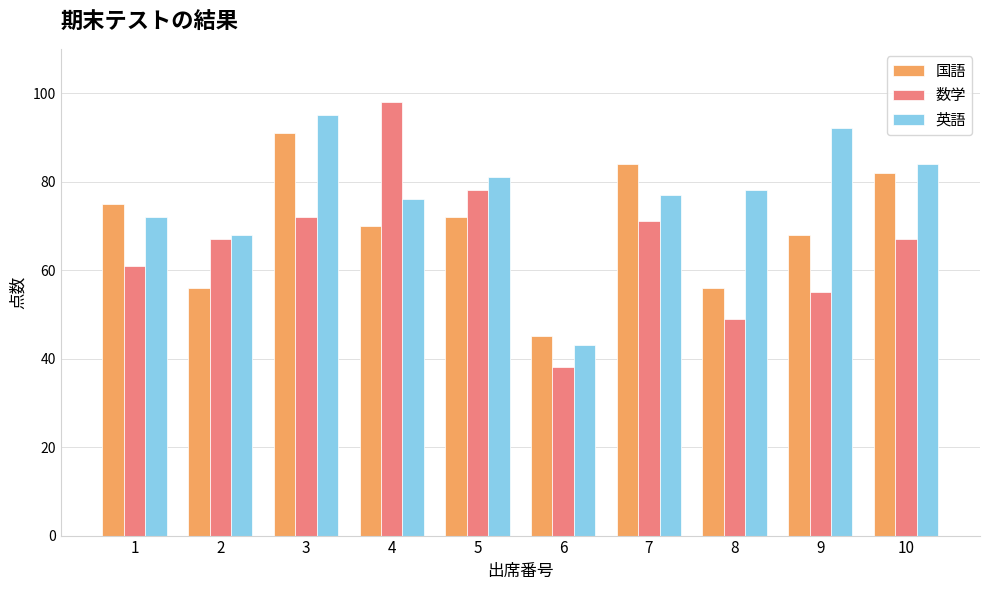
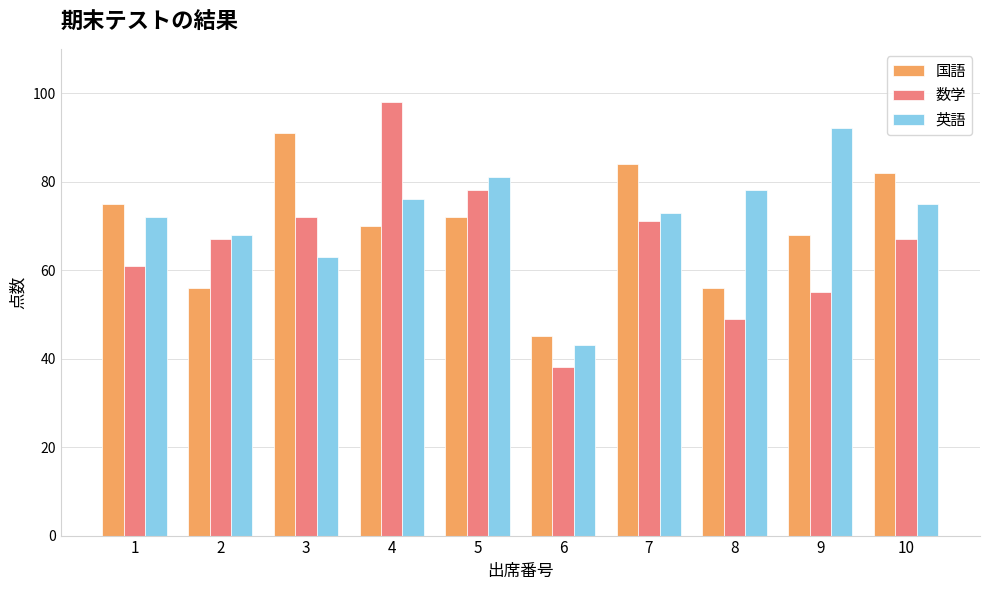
英語, 3: 95 -> 63
英語, 7: 77 -> 73
英語, 10: 84 -> 75
